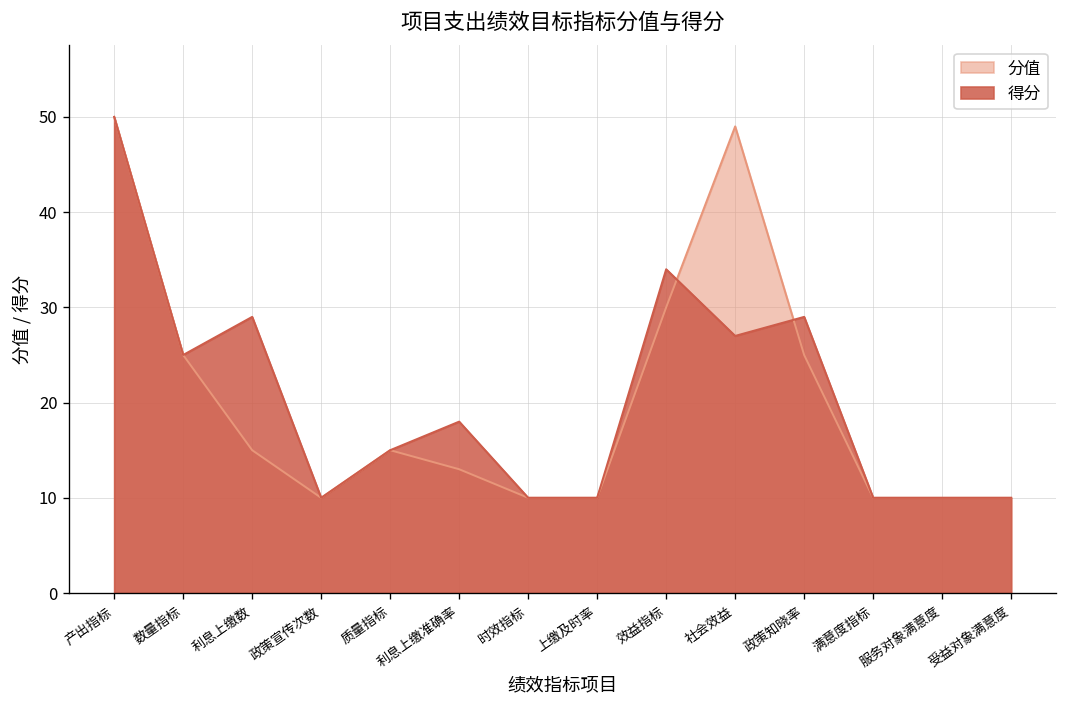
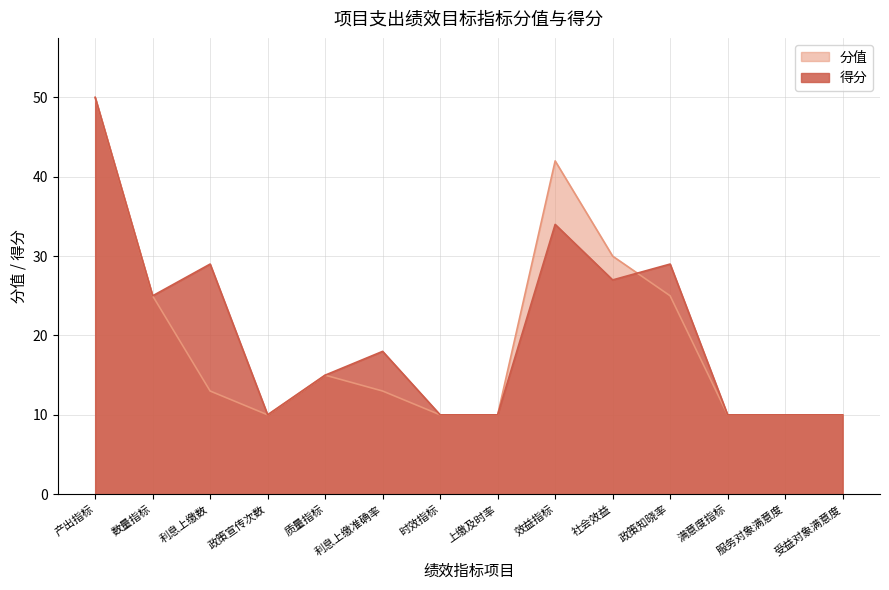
分值, 利息上缴数: 15 -> 13
分值, 效益指标: 30 -> 42
分值, 社会效益: 49 -> 30
